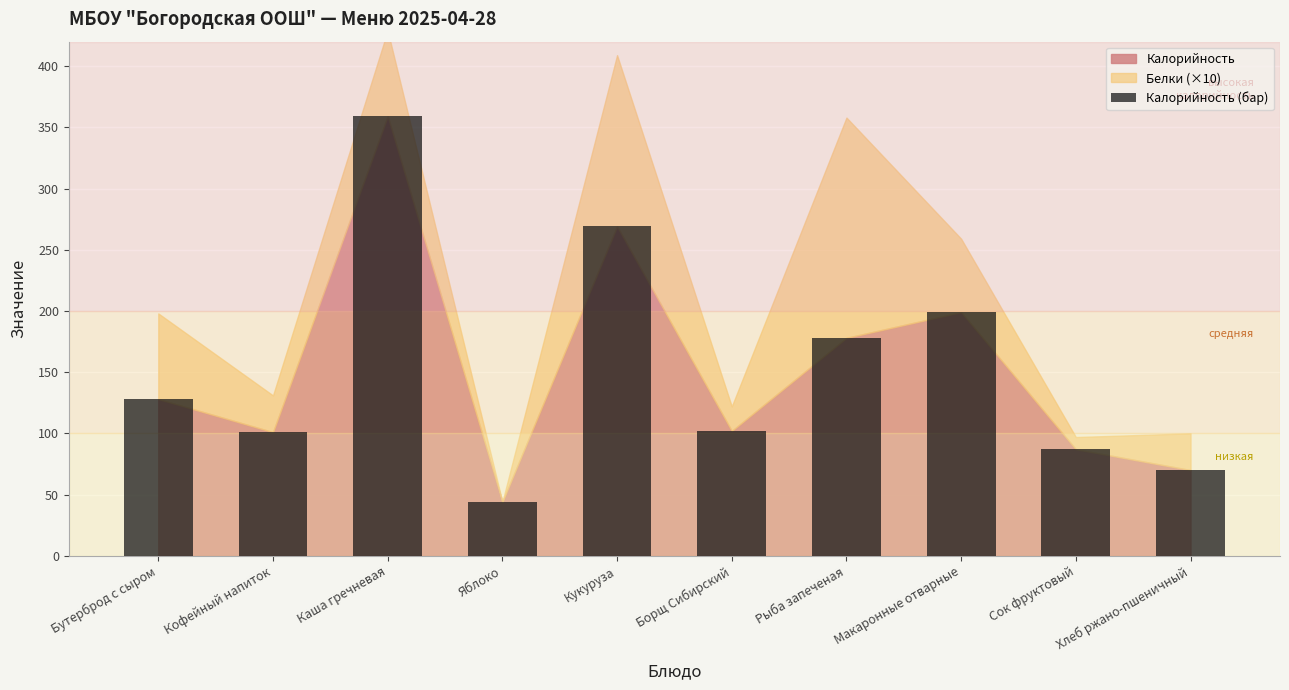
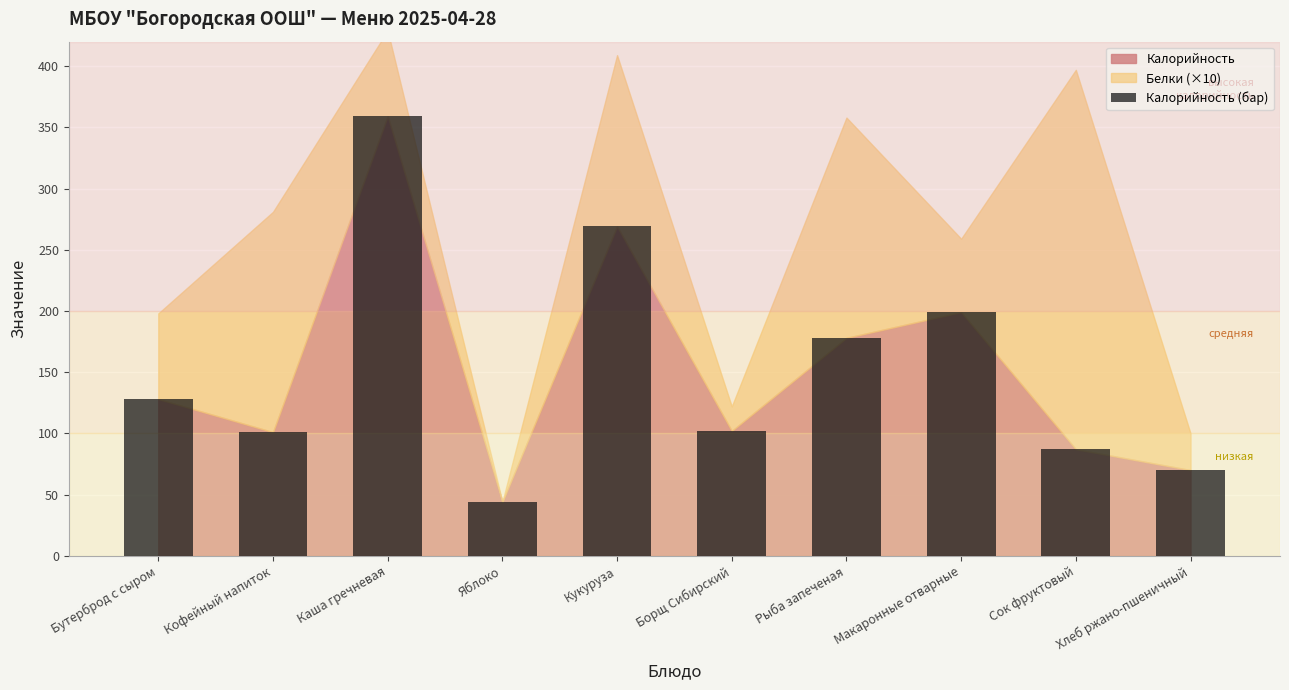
Белки (×10), Кофейный напиток: 30 -> 180
Белки (×10), Сок фруктовый: 10 -> 310
